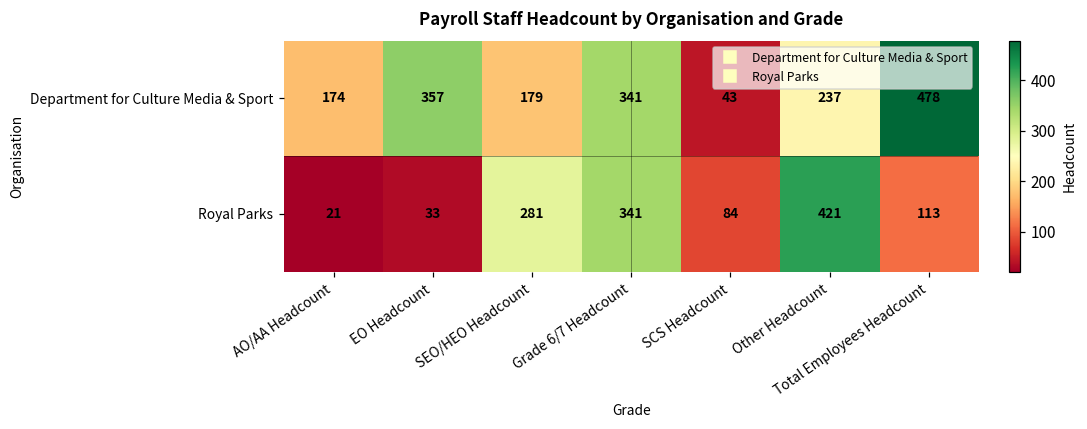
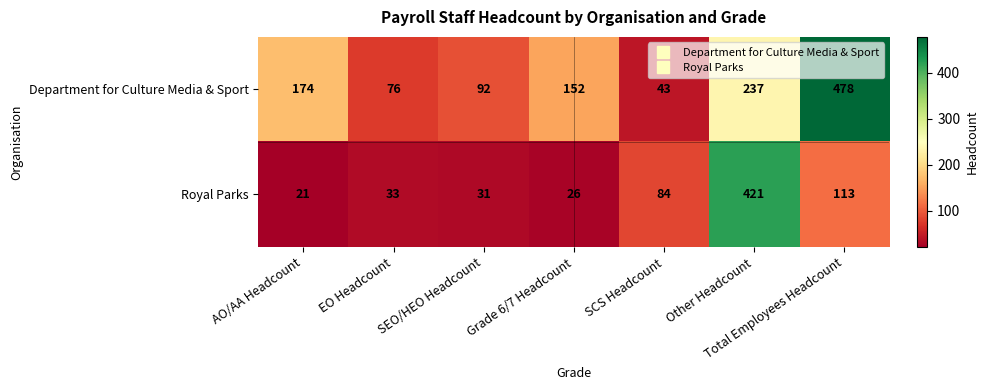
Department for Culture Media & Sport, EO Headcount: 357 -> 76
Department for Culture Media & Sport, SEO/HEO Headcount: 179 -> 92
Department for Culture Media & Sport, Grade 6/7 Headcount: 341 -> 152
Royal Parks, SEO/HEO Headcount: 281 -> 31
Royal Parks, Grade 6/7 Headcount: 341 -> 26
